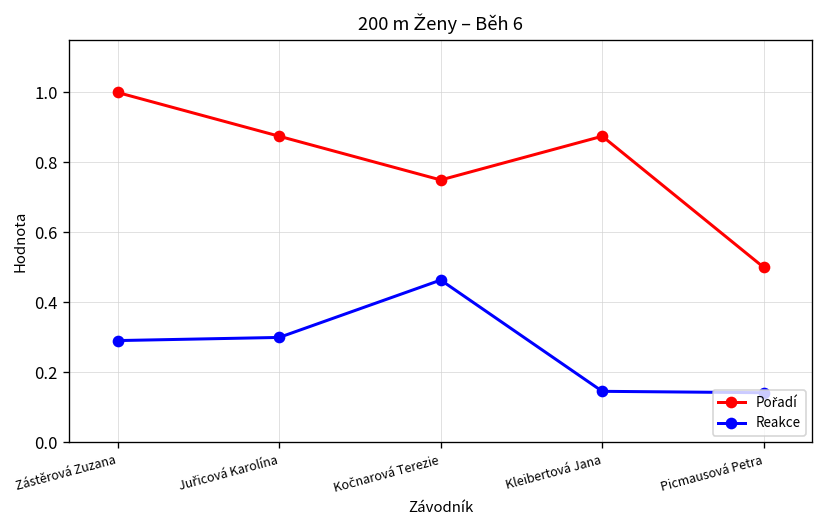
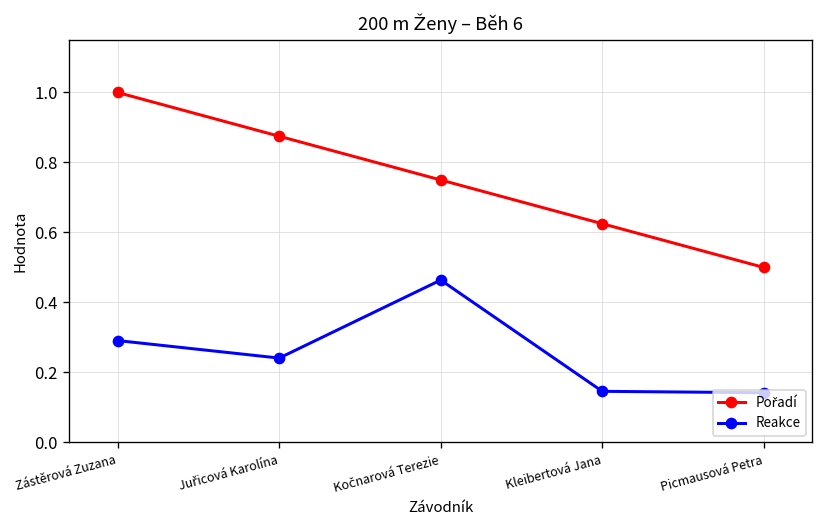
Reakce, Juřicová Karolína: 0.30 -> 0.24
Pořadí, Kleibertová Jana: 0.88 -> 0.63
